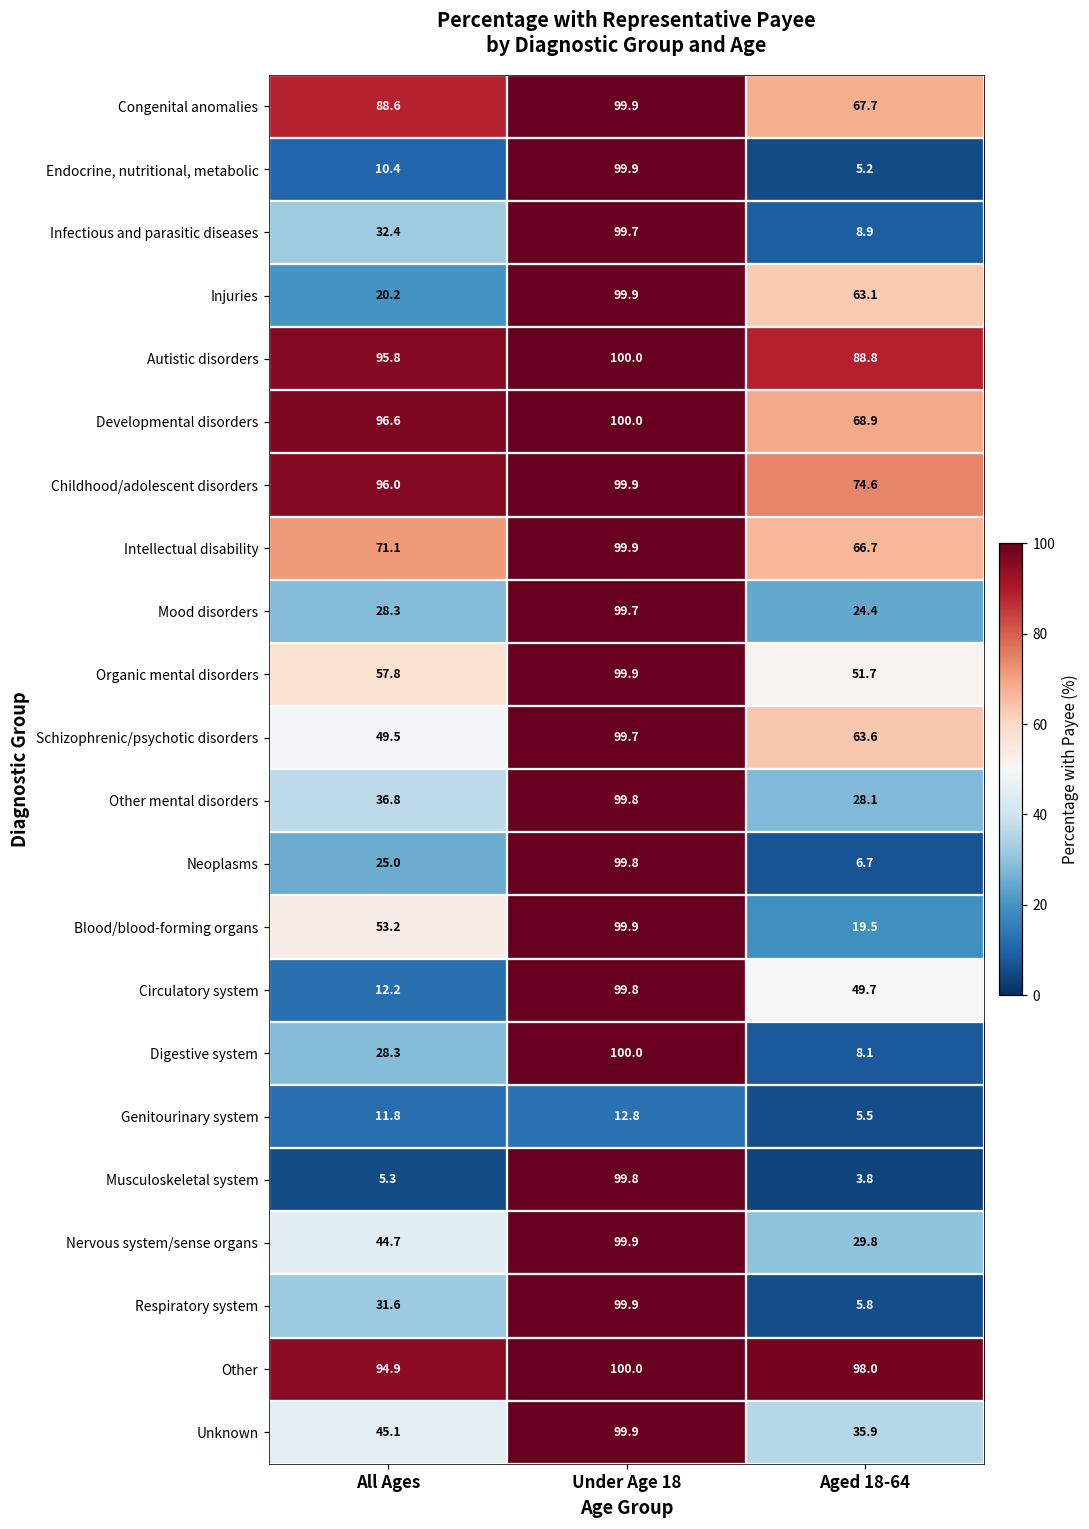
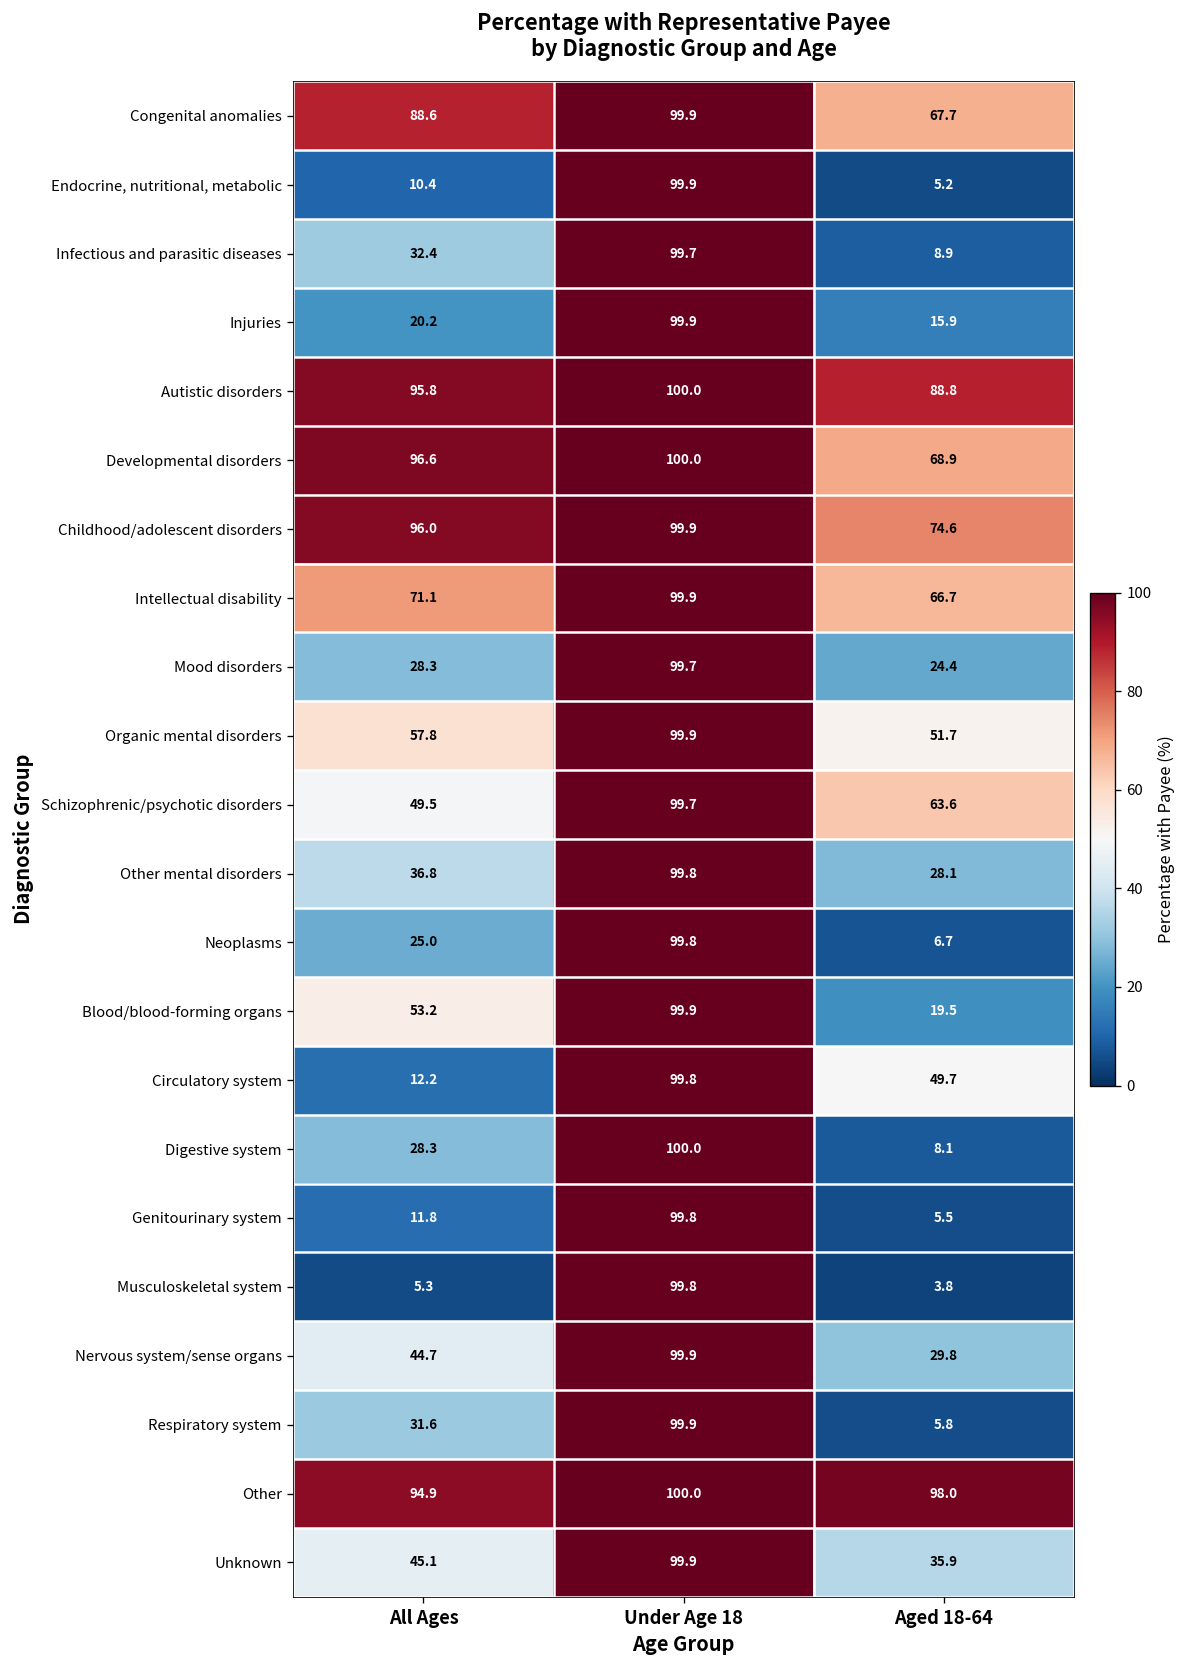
Injuries, Aged 18-64: 63.1 -> 15.9
Genitourinary system, Under Age 18: 12.8 -> 99.8
